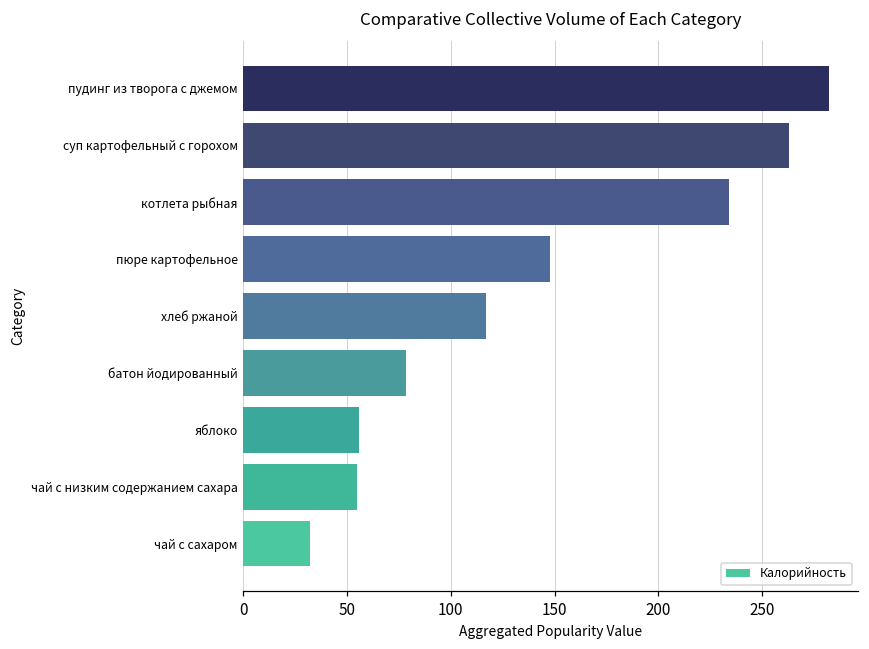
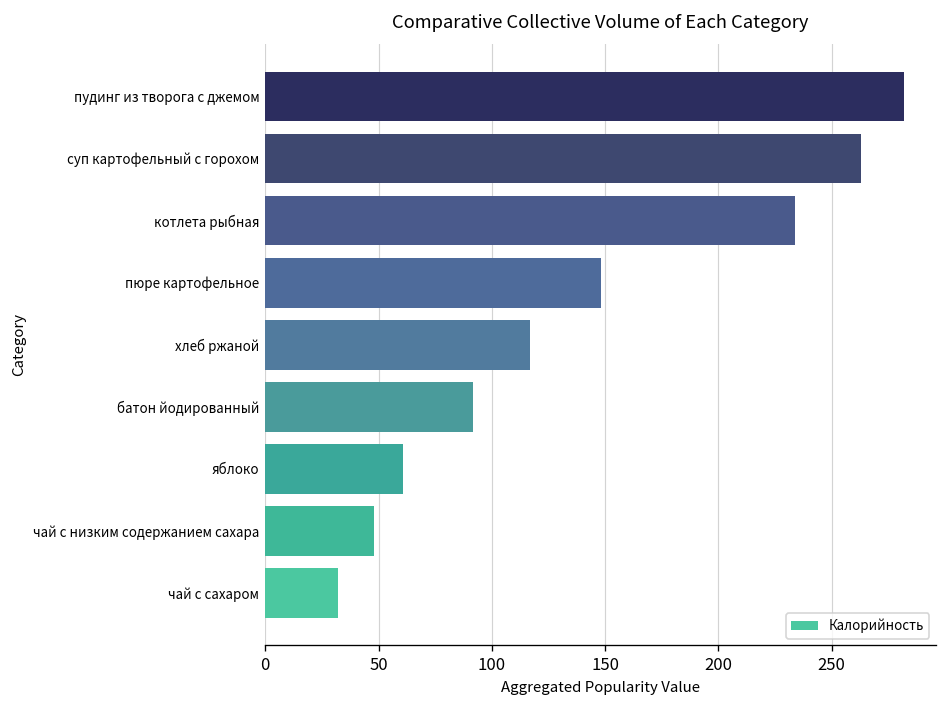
батон йодированный: 78 -> 92
яблоко: 56 -> 61
чай с низким содержанием сахара: 55 -> 48
